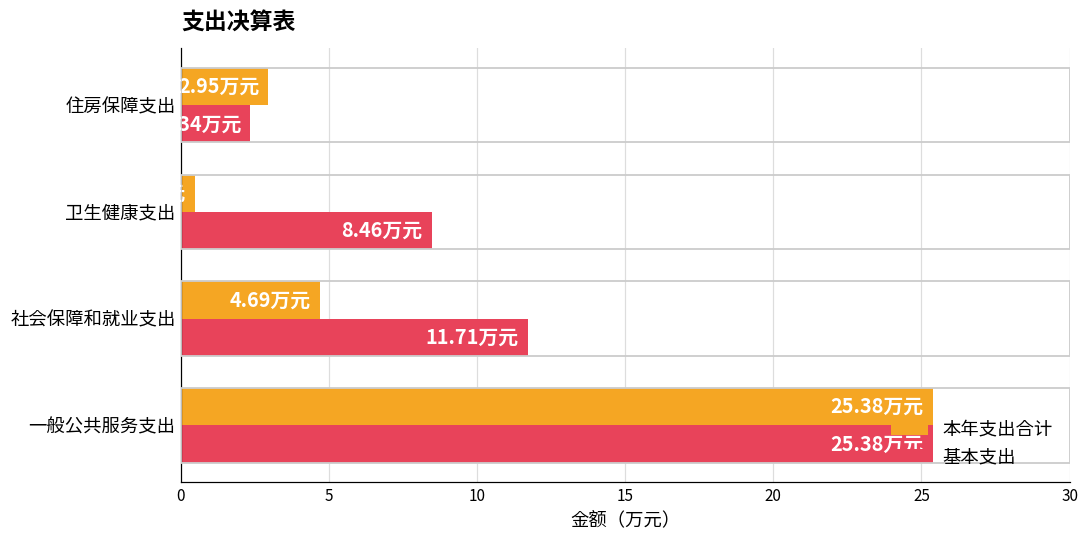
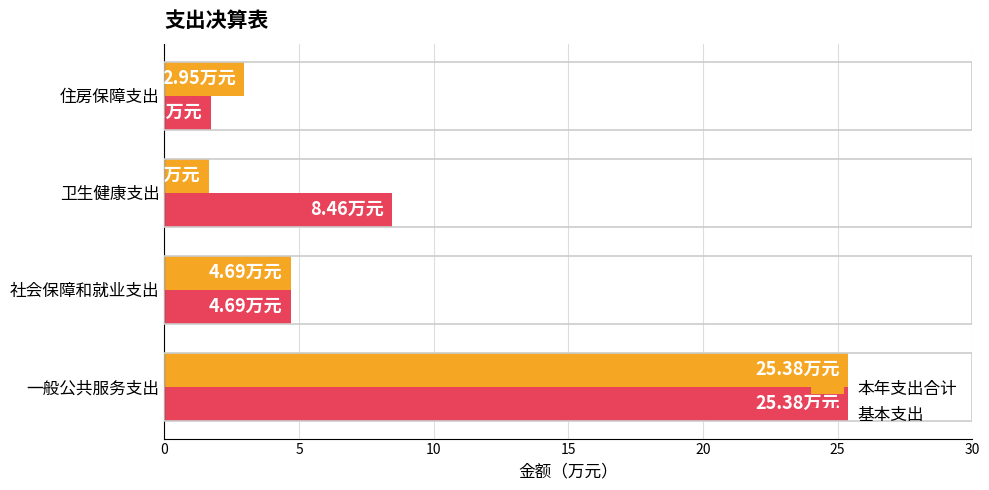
基本支出, 住房保障支出: 2.3 -> 1.7
本年支出合计, 卫生健康支出: 0.5 -> 1.6
基本支出, 社会保障和就业支出: 11.71 -> 4.69
